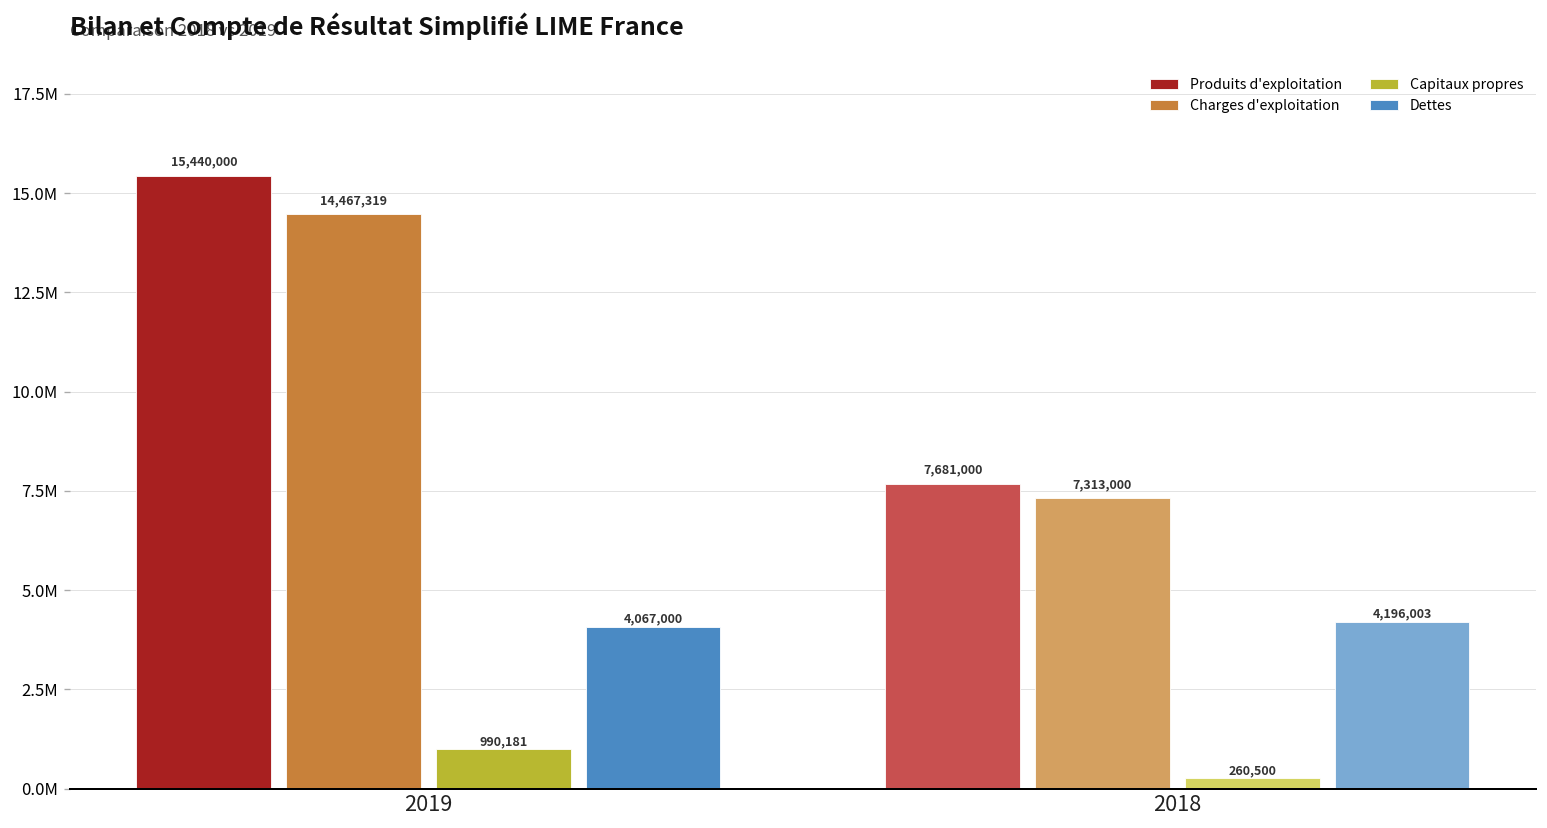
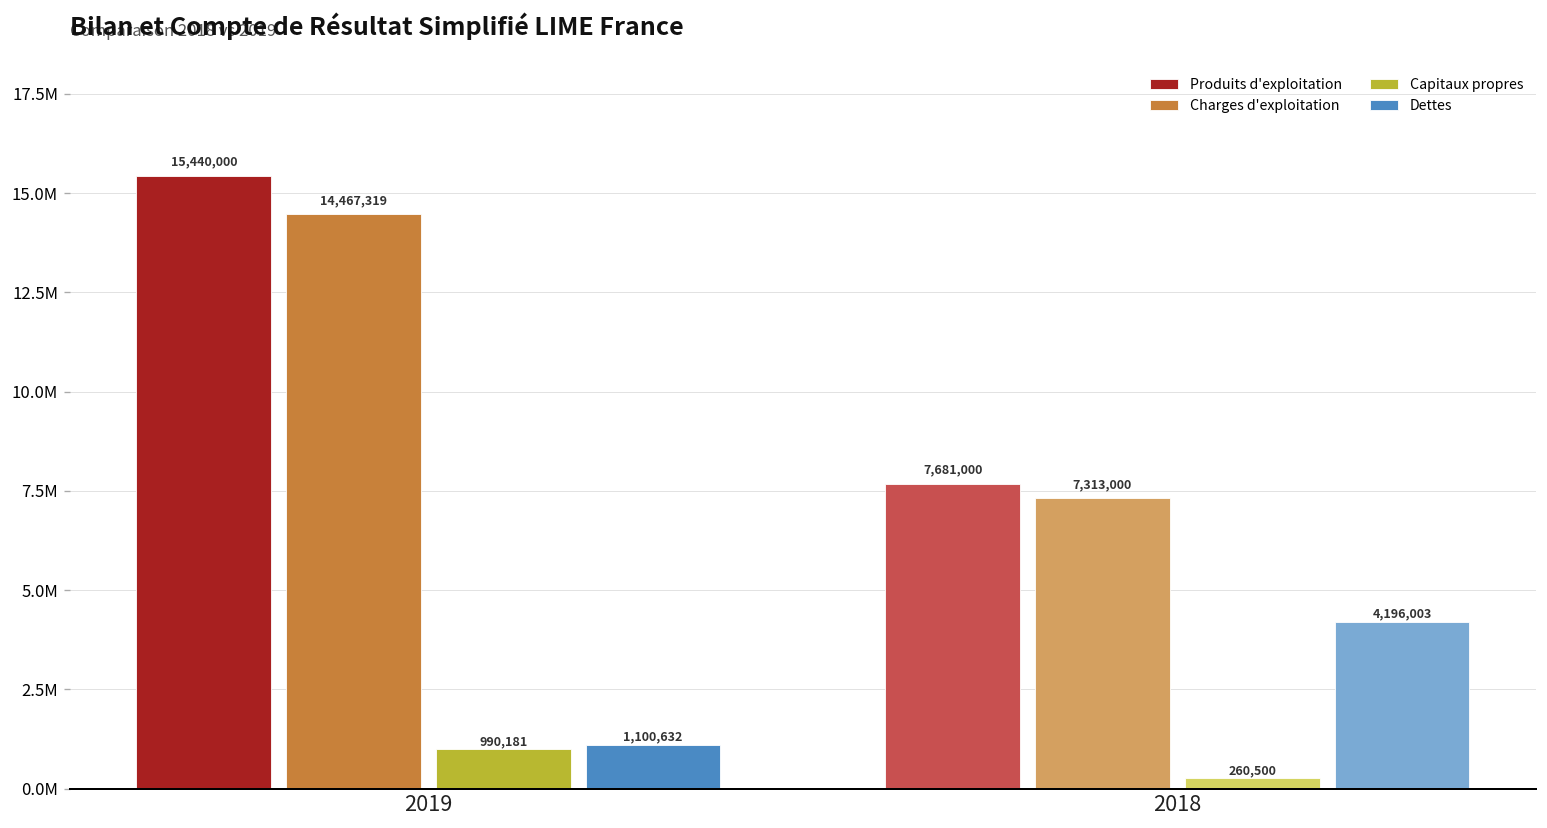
Dettes, 2019: 4,067,000 -> 1,100,632
